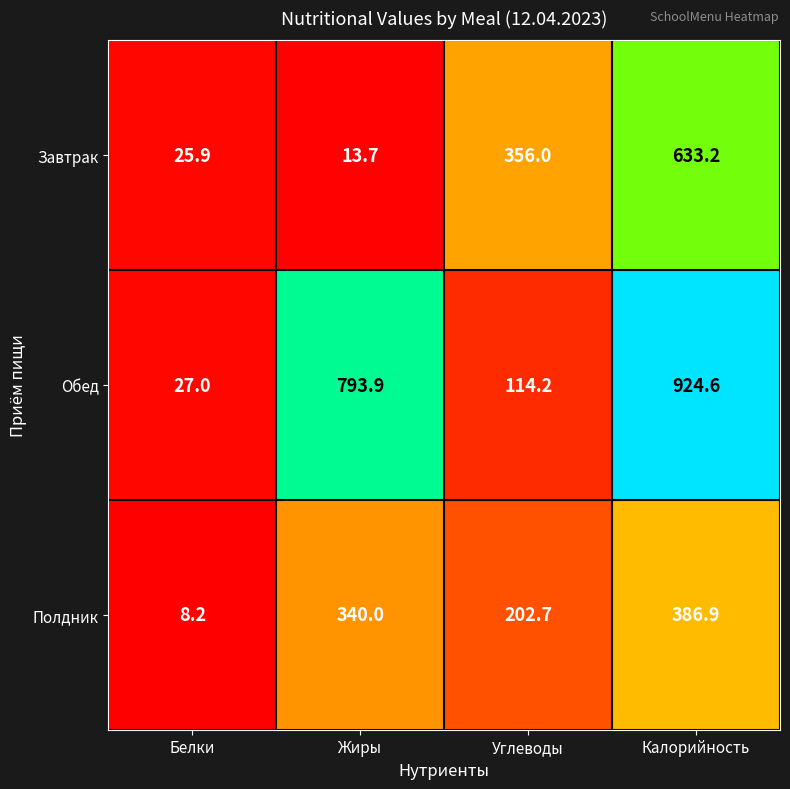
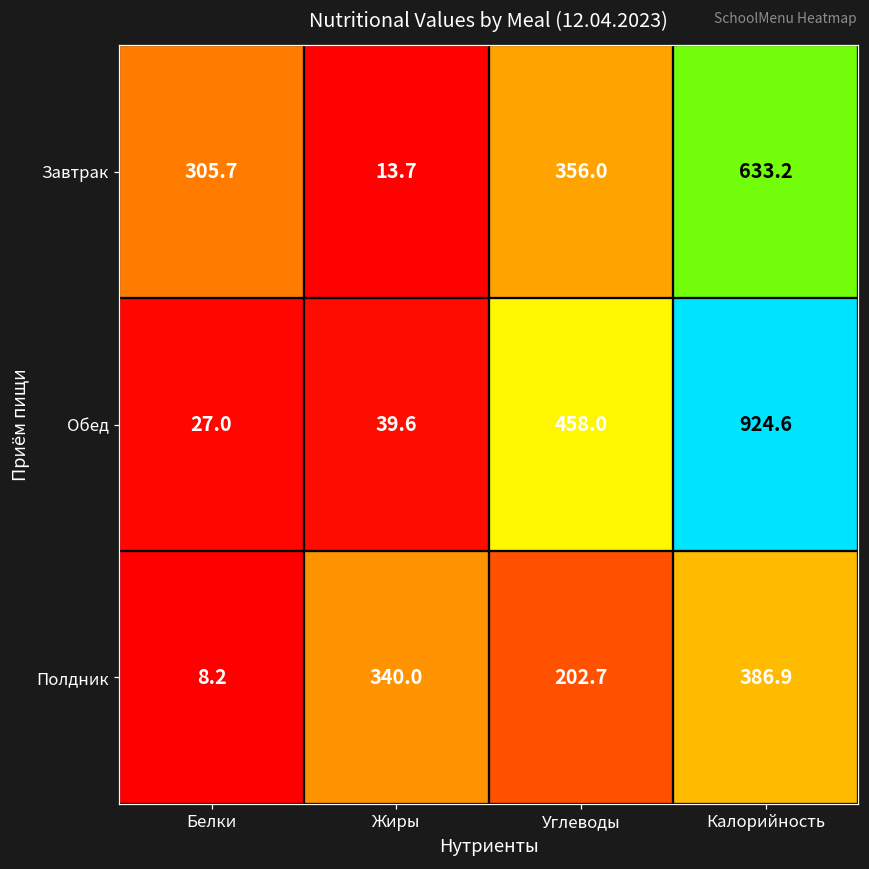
Завтрак, Белки: 25.9 -> 305.7
Обед, Жиры: 793.9 -> 39.6
Обед, Углеводы: 114.2 -> 458.0
